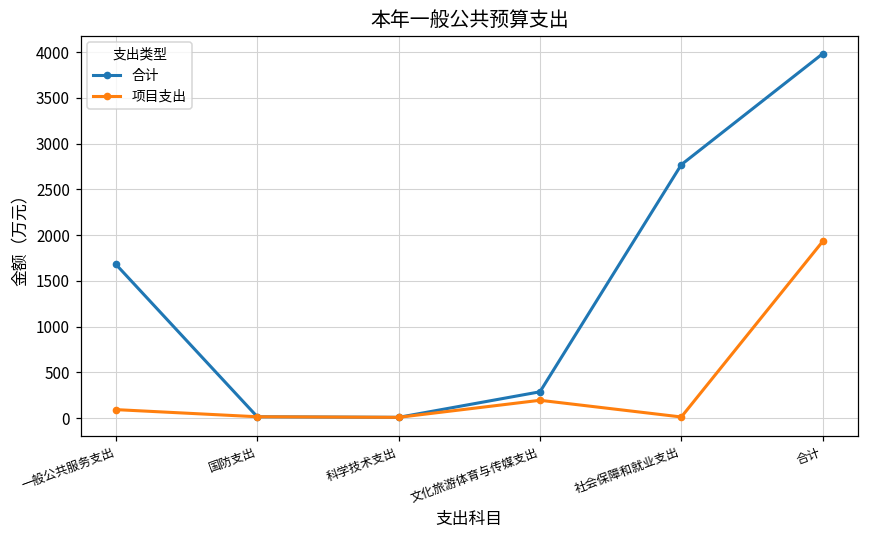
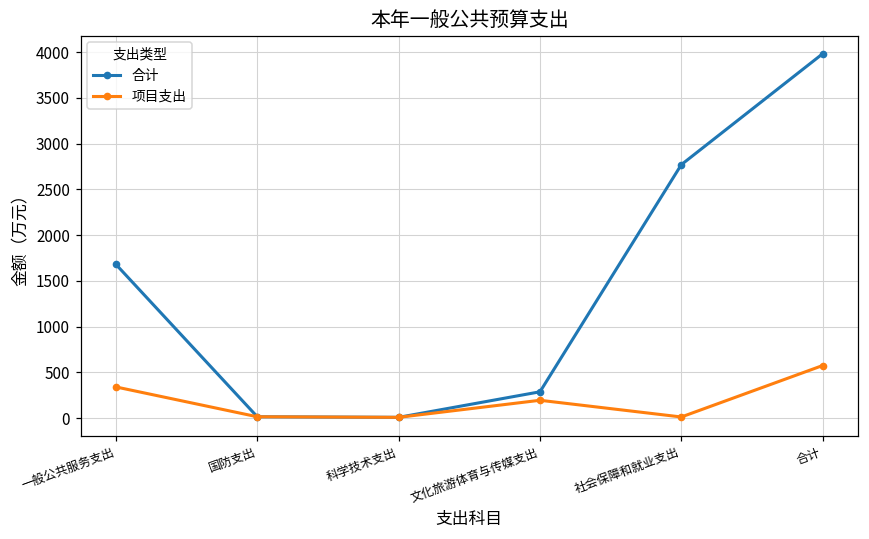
项目支出, 一般公共服务支出: 100 -> 300
项目支出, 合计: 1900 -> 600
